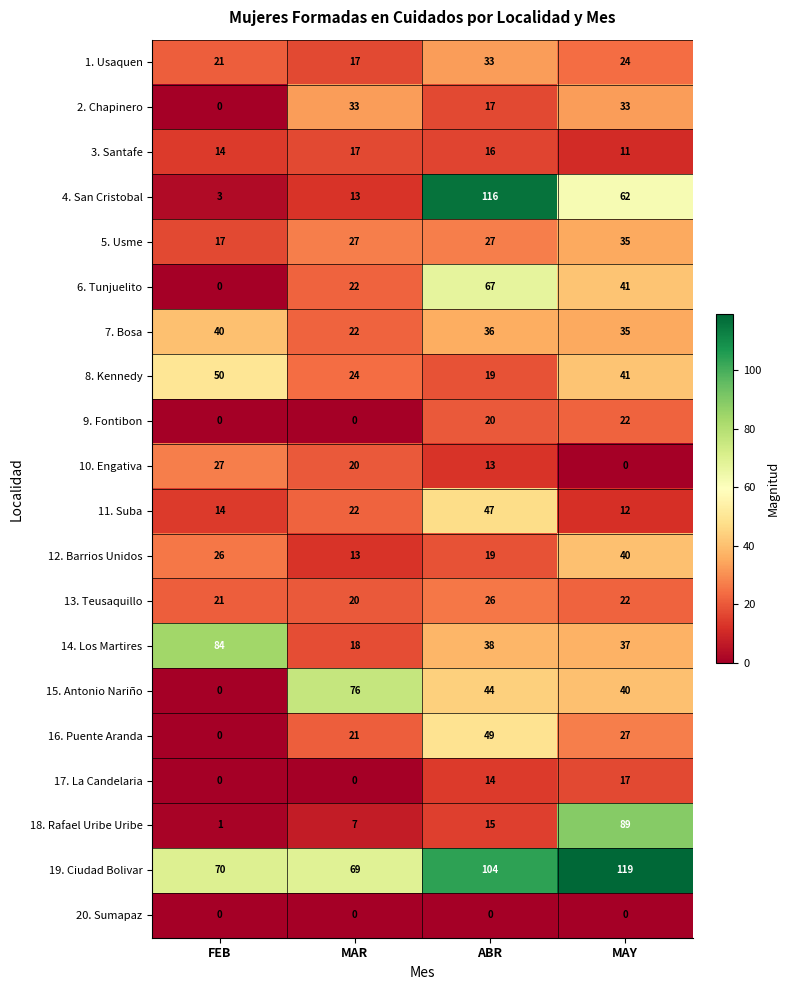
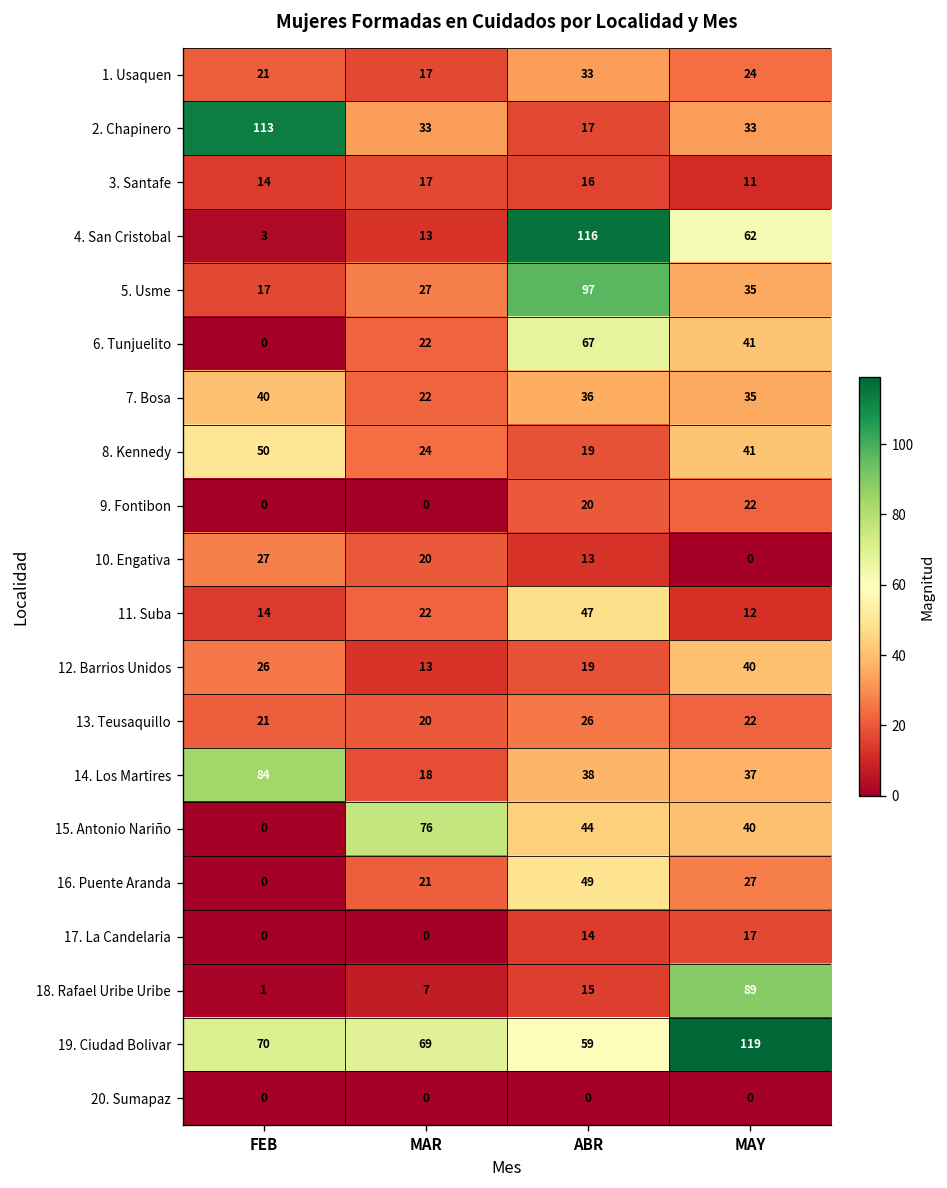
2. Chapinero, FEB: 0 -> 113
5. Usme, ABR: 27 -> 97
19. Ciudad Bolivar, ABR: 104 -> 59
